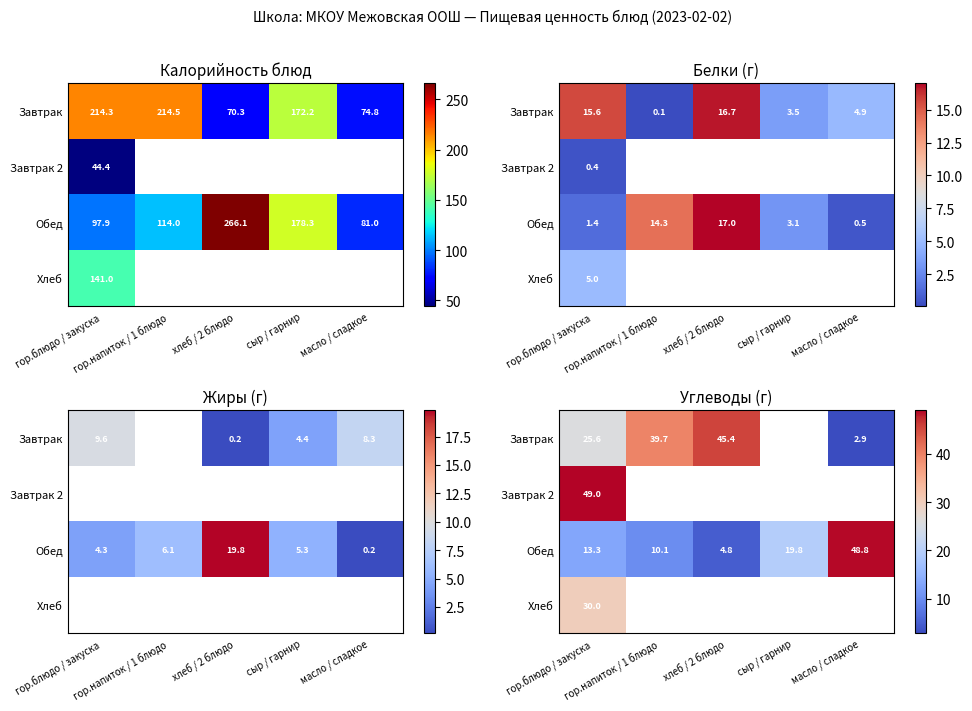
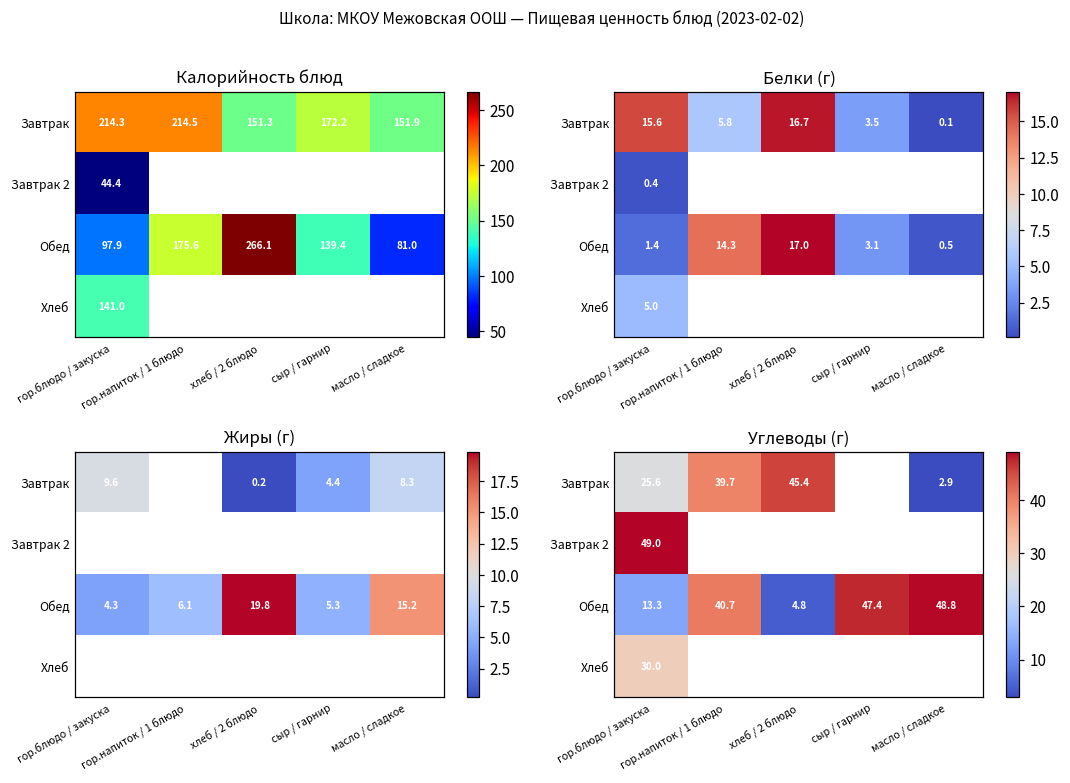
Калорийность блюд, Завтрак, хлеб / 2 блюдо: 70.3 -> 151.3
Калорийность блюд, Завтрак, масло / сладкое: 74.8 -> 151.9
Калорийность блюд, Обед, гор.напиток / 1 блюдо: 114.0 -> 175.6
Калорийность блюд, Обед, сыр / гарнир: 178.3 -> 139.4
Белки (г), Завтрак, гор.напиток / 1 блюдо: 0.1 -> 5.8
Белки (г), Завтрак, масло / сладкое: 4.9 -> 0.1
Жиры (г), Обед, масло / сладкое: 0.2 -> 15.2
Углеводы (г), Обед, гор.напиток / 1 блюдо: 10.1 -> 40.7
Углеводы (г), Обед, сыр / гарнир: 19.8 -> 47.4
